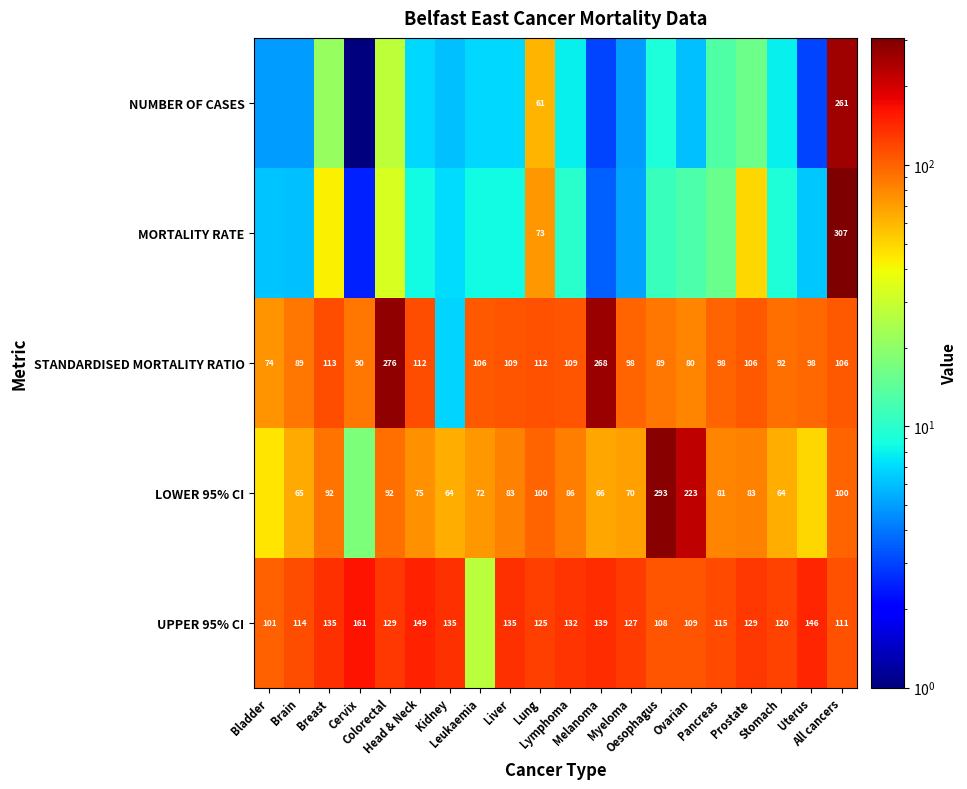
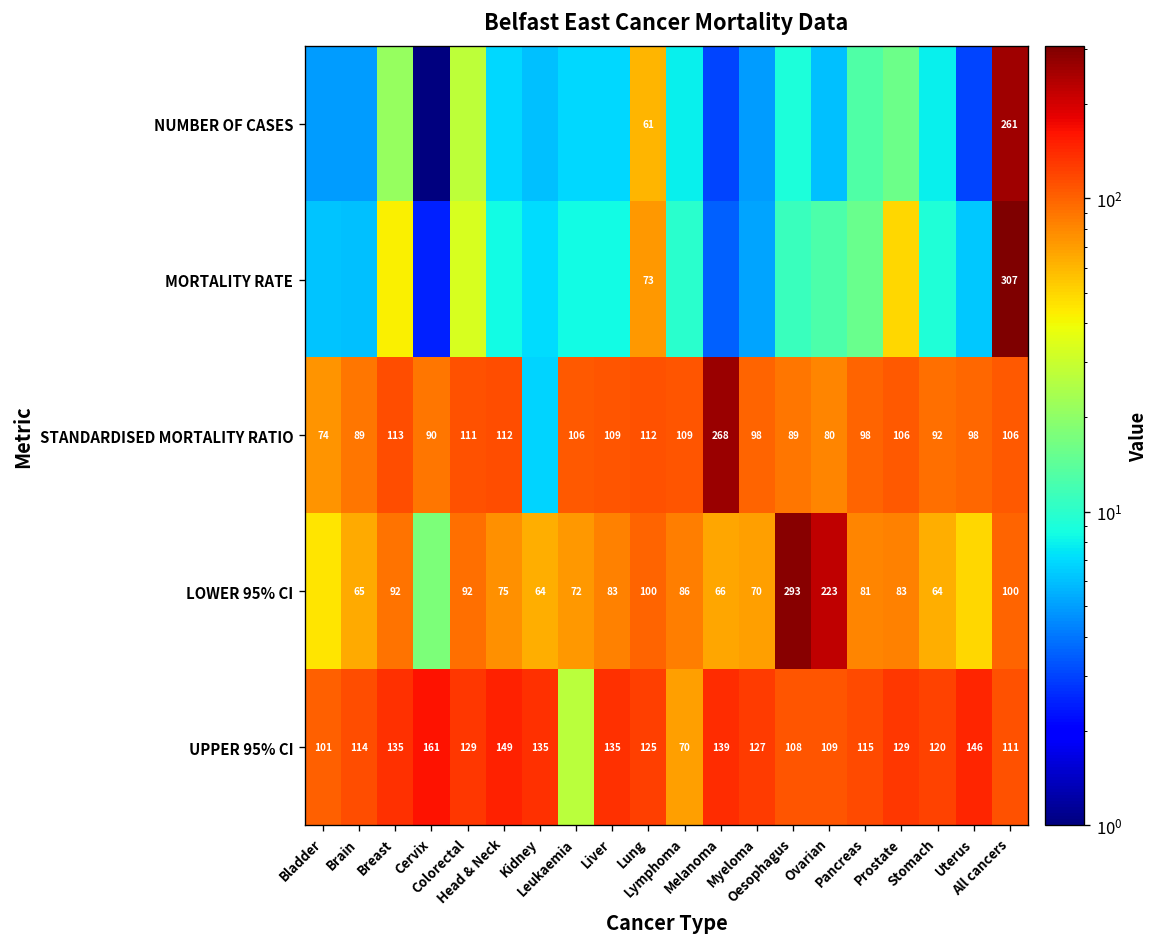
STANDARDISED MORTALITY RATIO, Colorectal: 276 -> 111
UPPER 95% CI, Lymphoma: 132 -> 70
